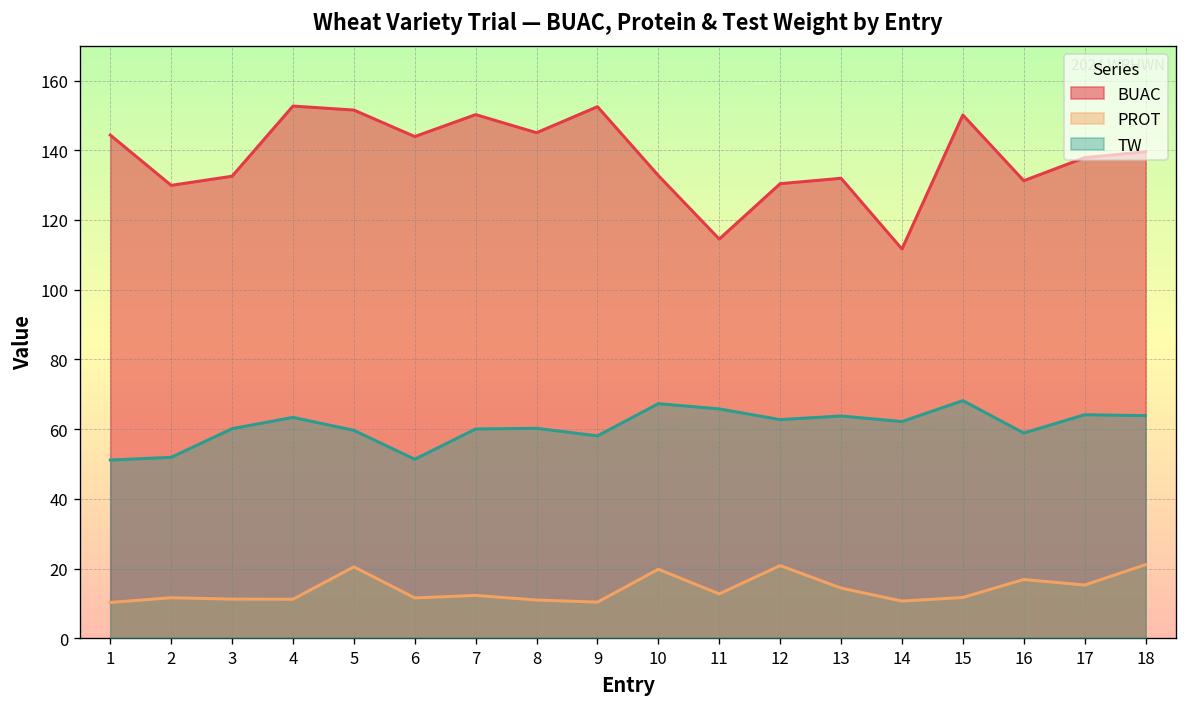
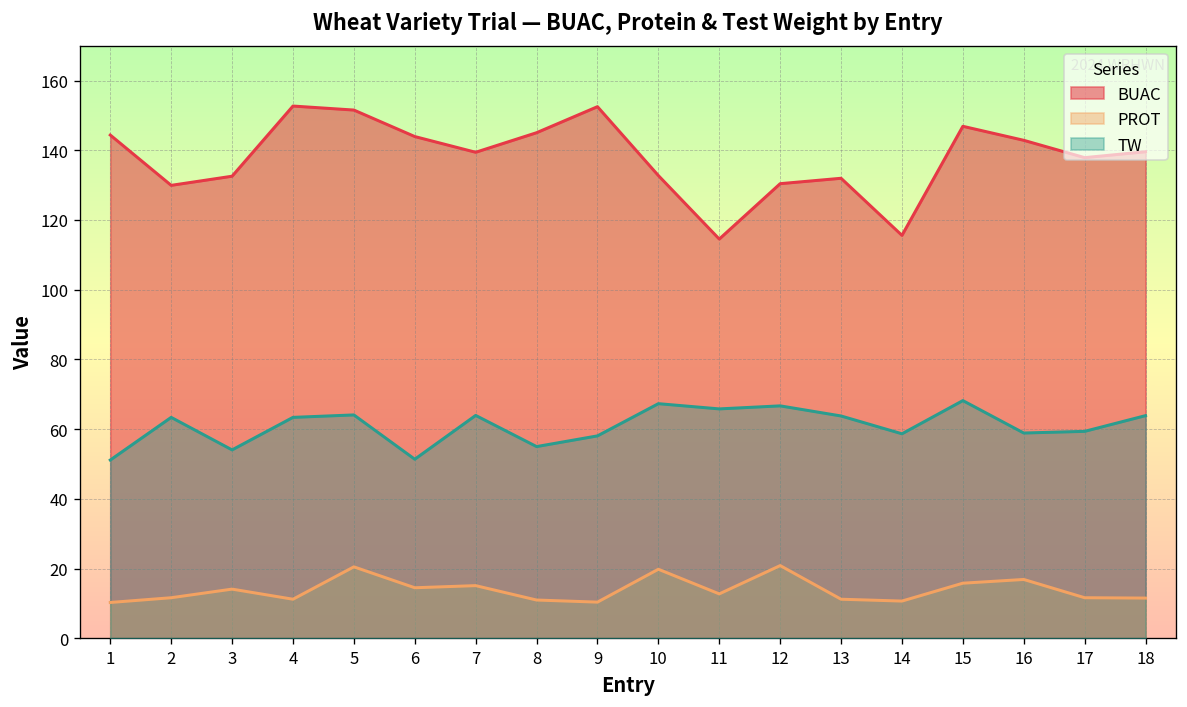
TW, 2: 52 -> 63
PROT, 3: 11 -> 14
TW, 3: 60 -> 54
TW, 5: 60 -> 64
PROT, 6: 12 -> 14
BUAC, 7: 150 -> 139
PROT, 7: 12 -> 15
TW, 7: 60 -> 64
TW, 8: 60 -> 55
TW, 12: 63 -> 67
PROT, 13: 14 -> 11
BUAC, 14: 112 -> 116
TW, 14: 62 -> 59
BUAC, 15: 150 -> 147
PROT, 15: 12 -> 16
BUAC, 16: 131 -> 143
PROT, 17: 15 -> 12
TW, 17: 64 -> 59
PROT, 18: 21 -> 12
